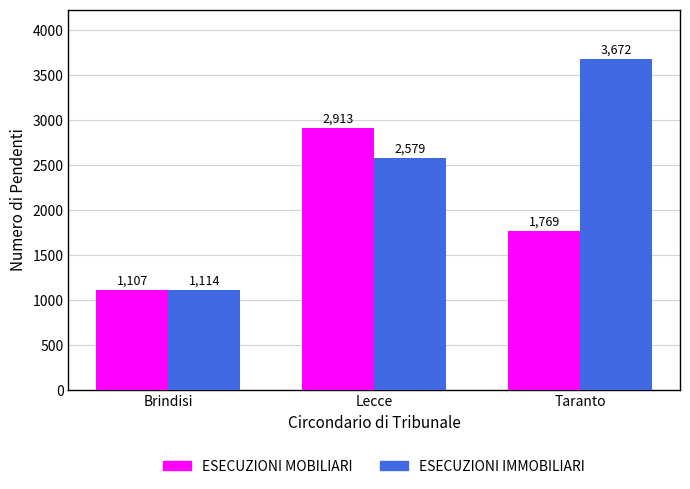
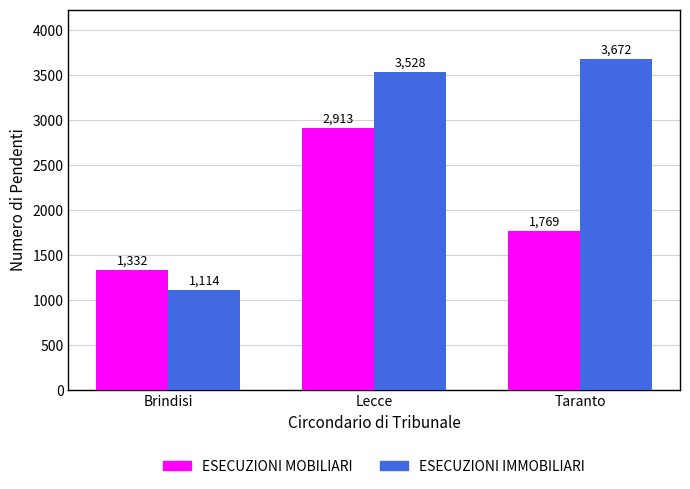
ESECUZIONI MOBILIARI, Brindisi: 1,107 -> 1,332
ESECUZIONI IMMOBILIARI, Lecce: 2,579 -> 3,528
